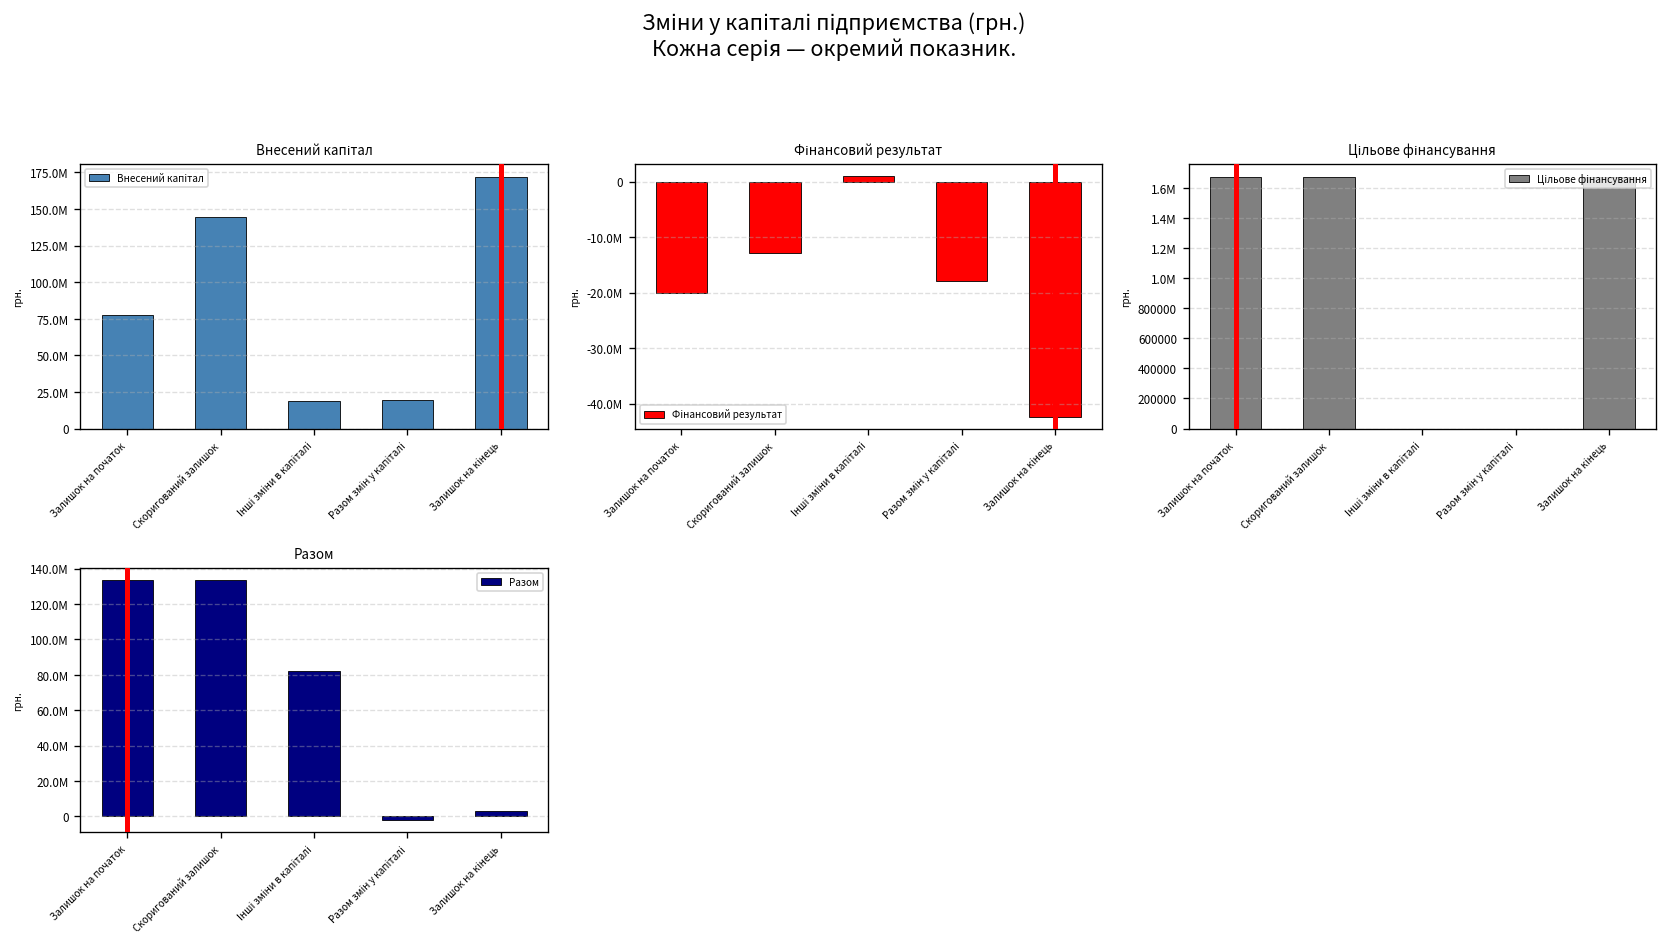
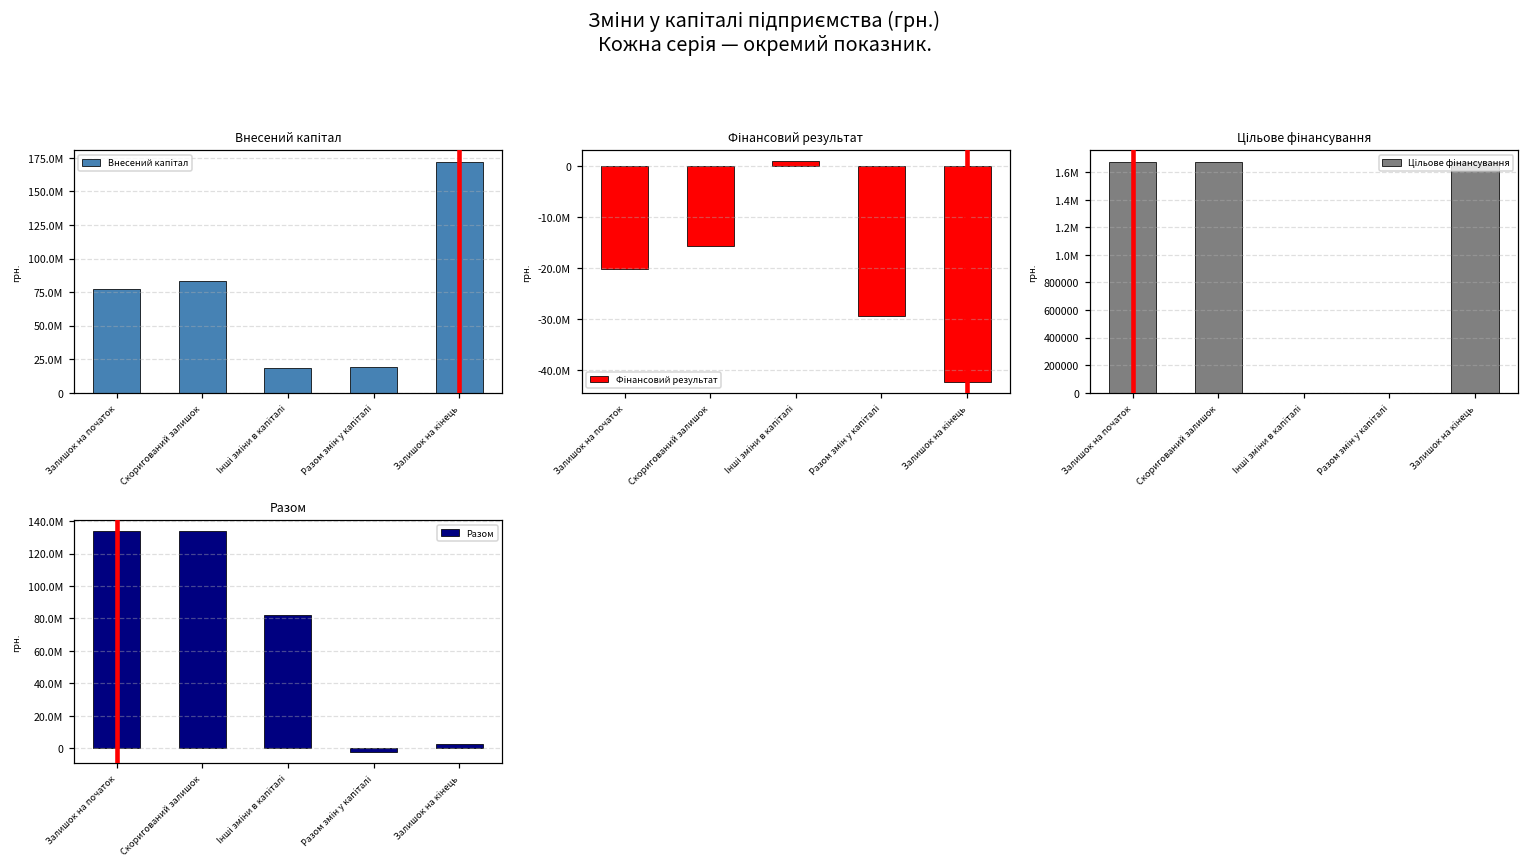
Внесений капітал, Скоригований залишок: 145000000 -> 84000000
Фінансовий результат, Скоригований залишок: -13000000 -> -16000000
Фінансовий результат, Разом змін у капіталі: -18000000 -> -29000000
